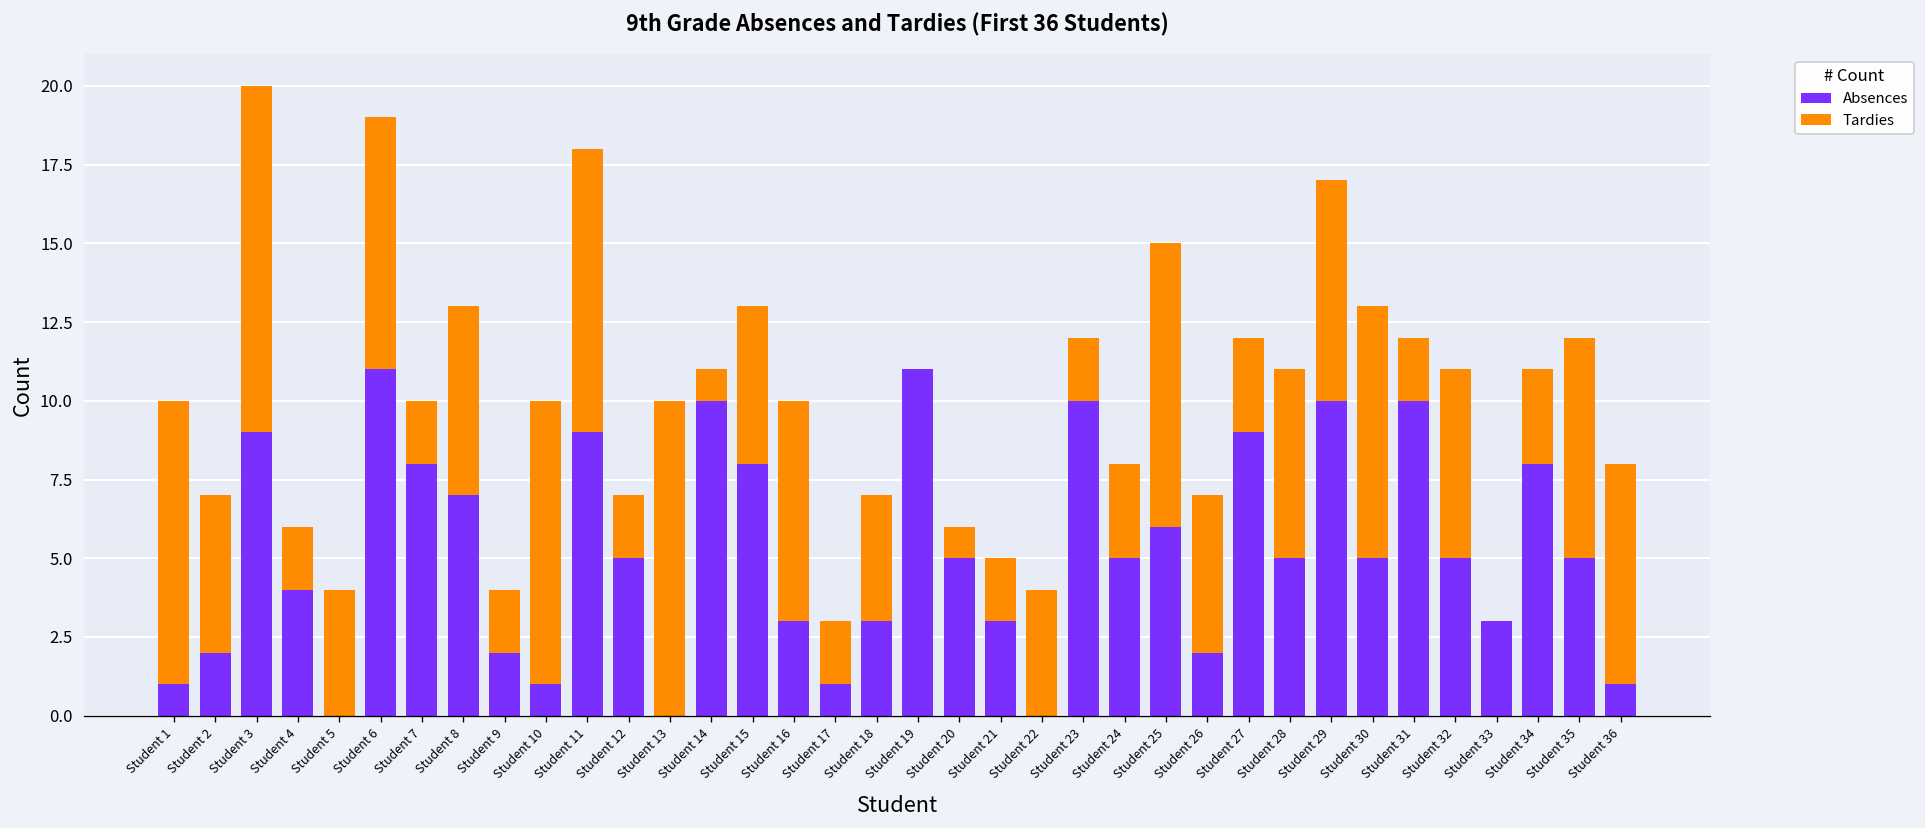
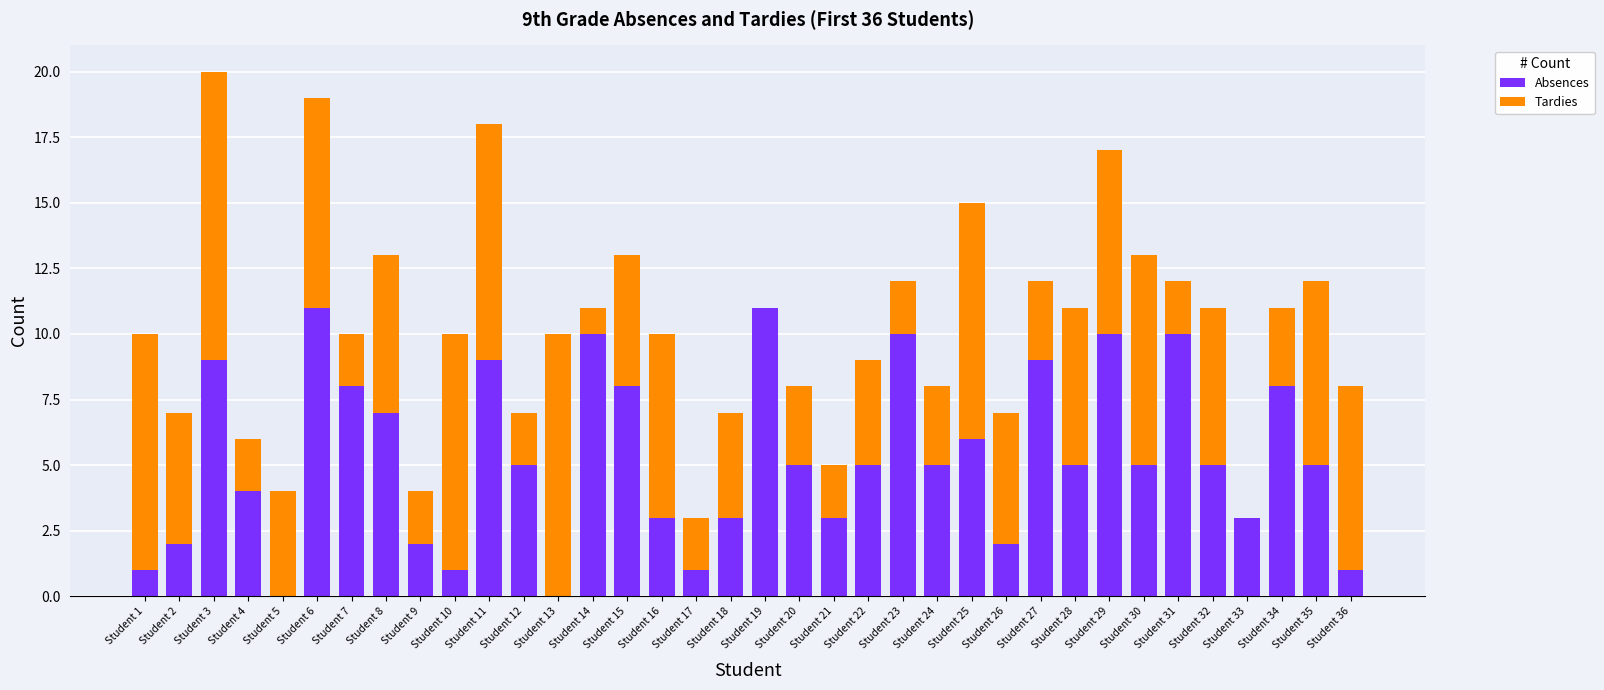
Tardies, Student 20: 1 -> 3
Absences, Student 22: 0 -> 5
